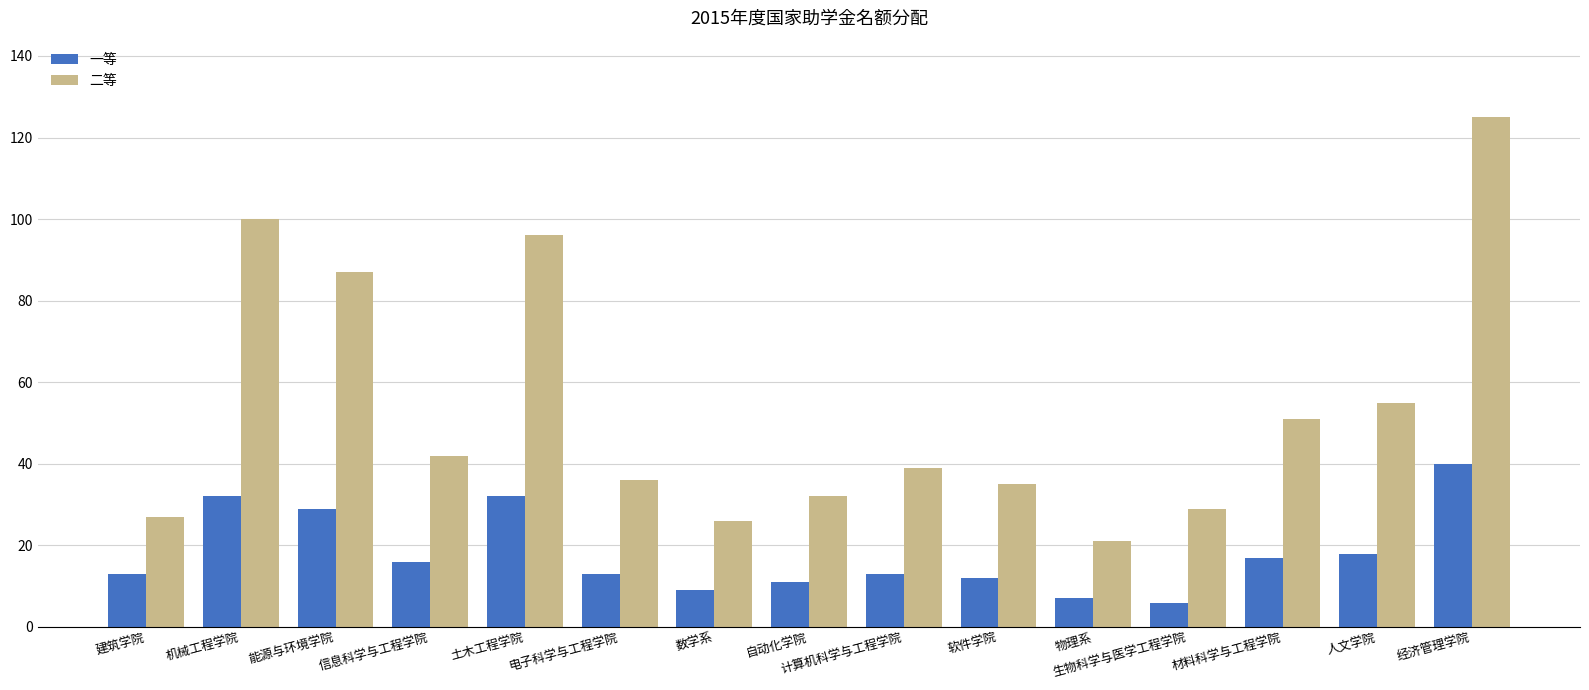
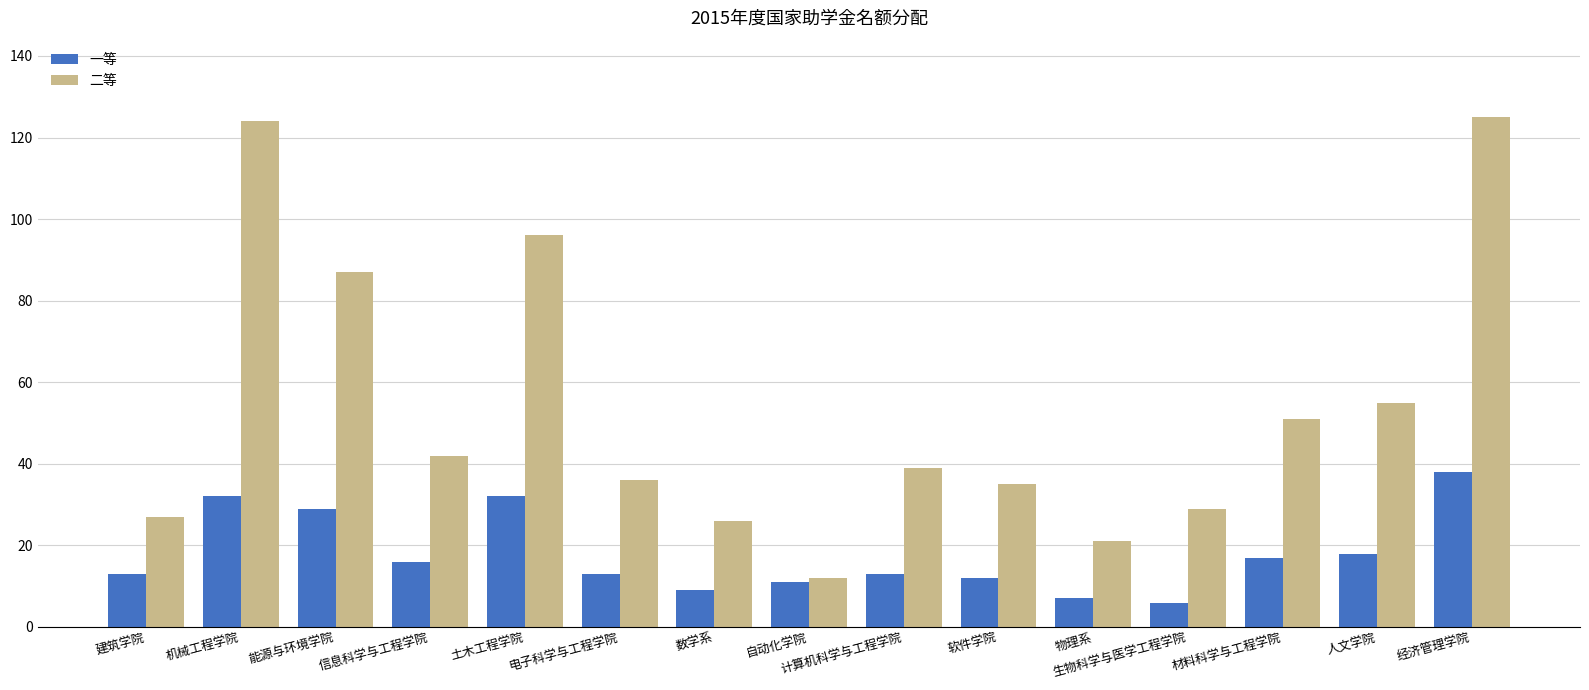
二等, 机械工程学院: 100 -> 124
二等, 自动化学院: 32 -> 12
一等, 经济管理学院: 40 -> 38
